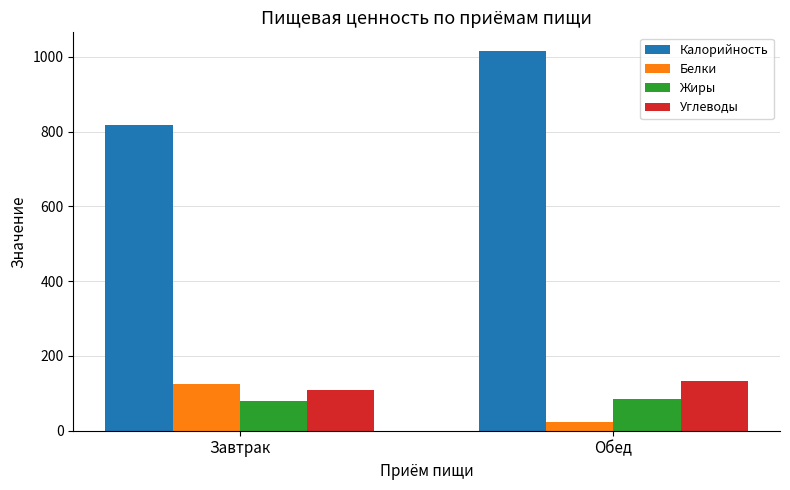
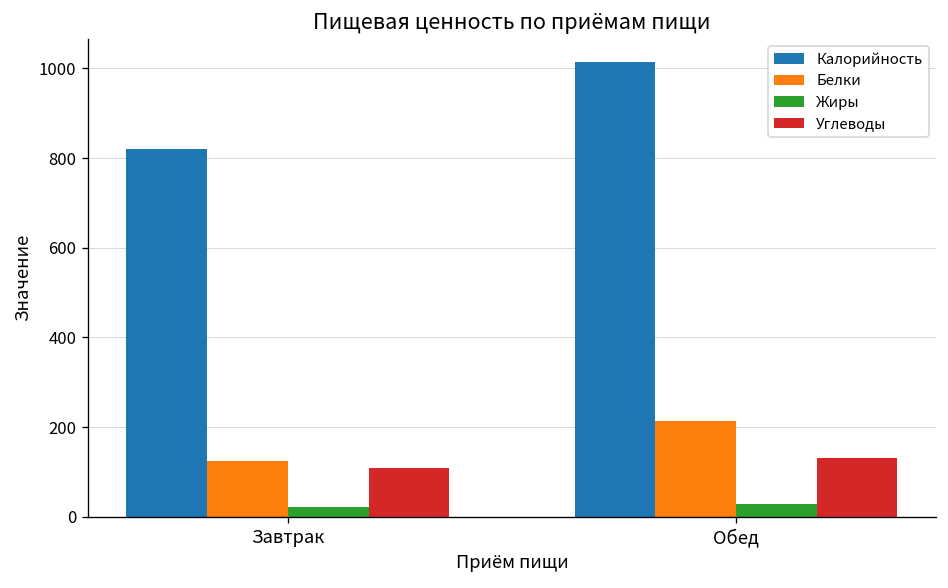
Жиры, Завтрак: 80 -> 20
Белки, Обед: 20 -> 210
Жиры, Обед: 80 -> 30
